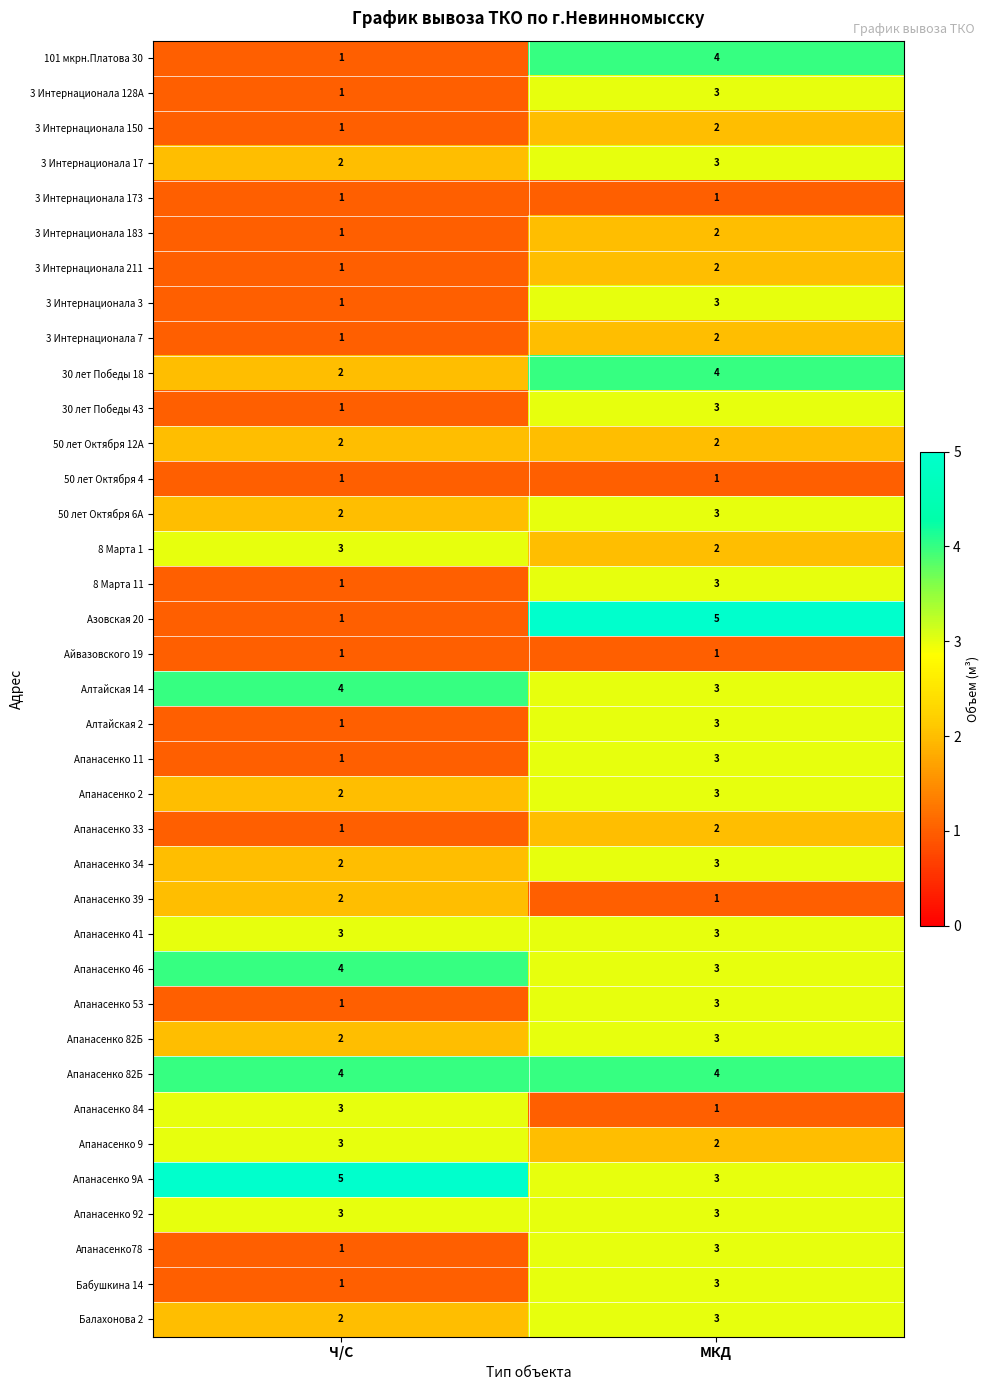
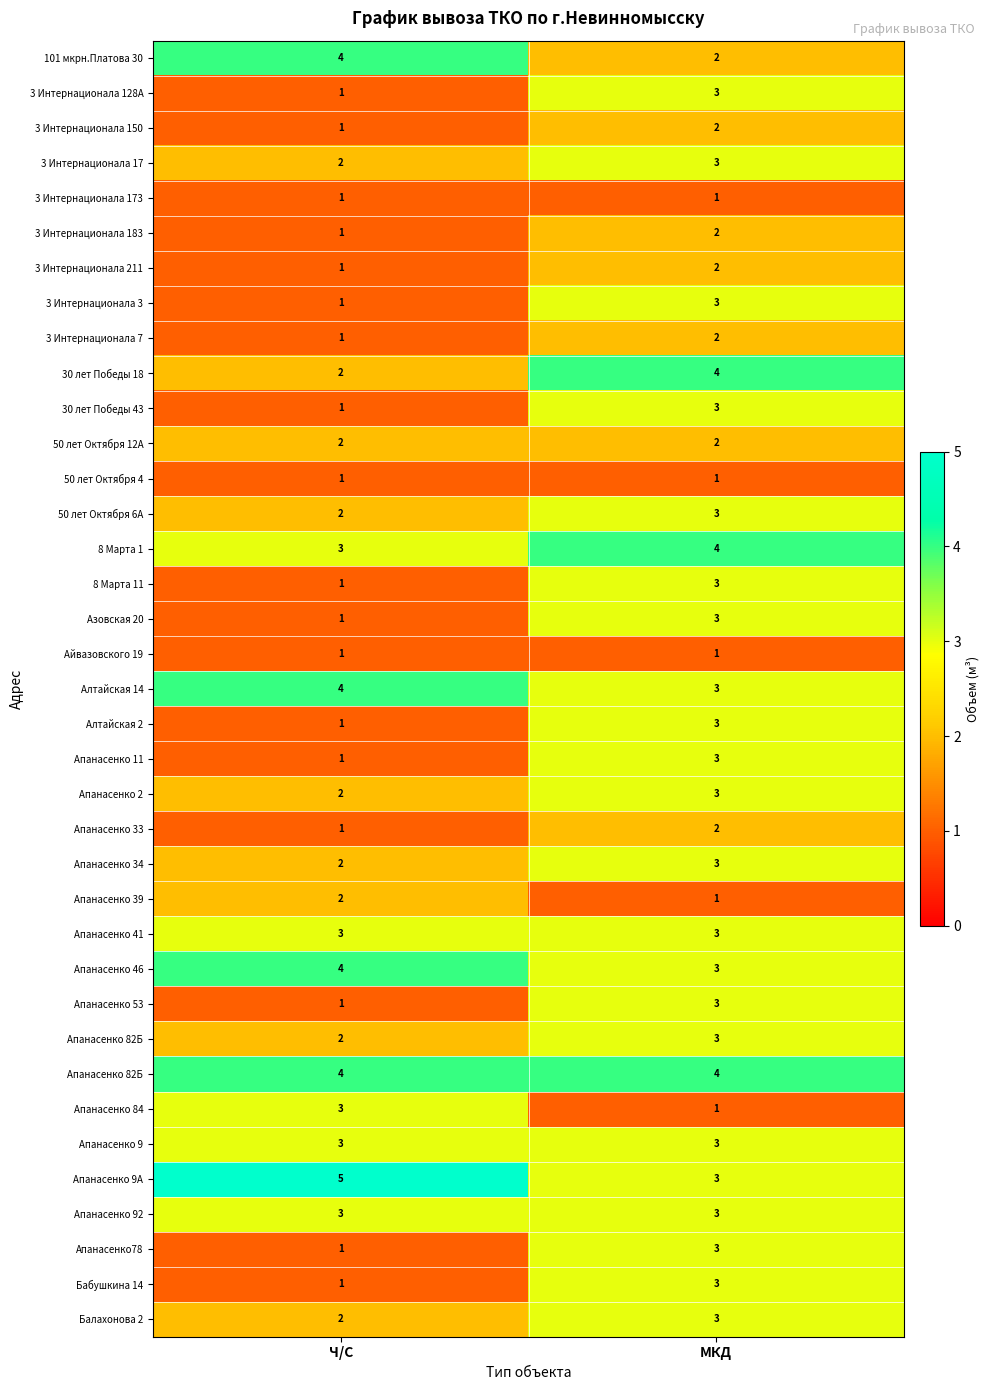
101 мкрн.Платова 30, Ч/С: 1 -> 4
101 мкрн.Платова 30, МКД: 4 -> 2
8 Марта 1, МКД: 2 -> 4
Азовская 20, МКД: 5 -> 3
Апанасенко 9, МКД: 2 -> 3
